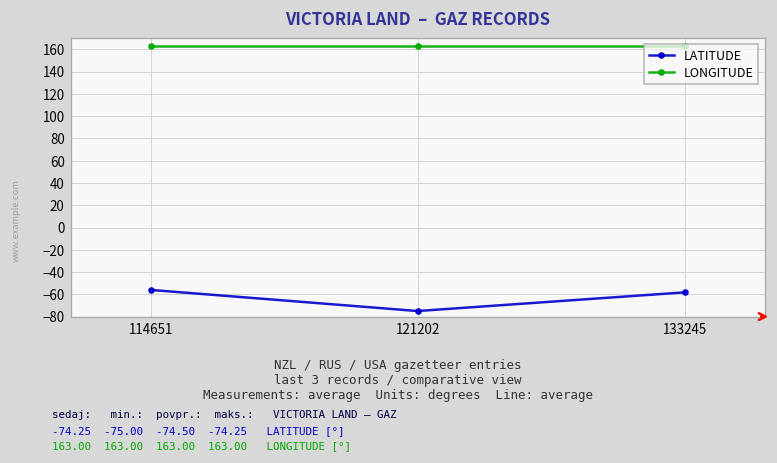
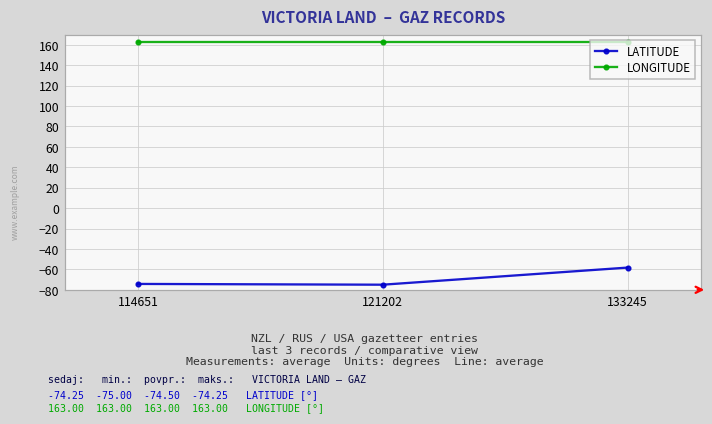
LATITUDE, 114651: -60 -> -70
